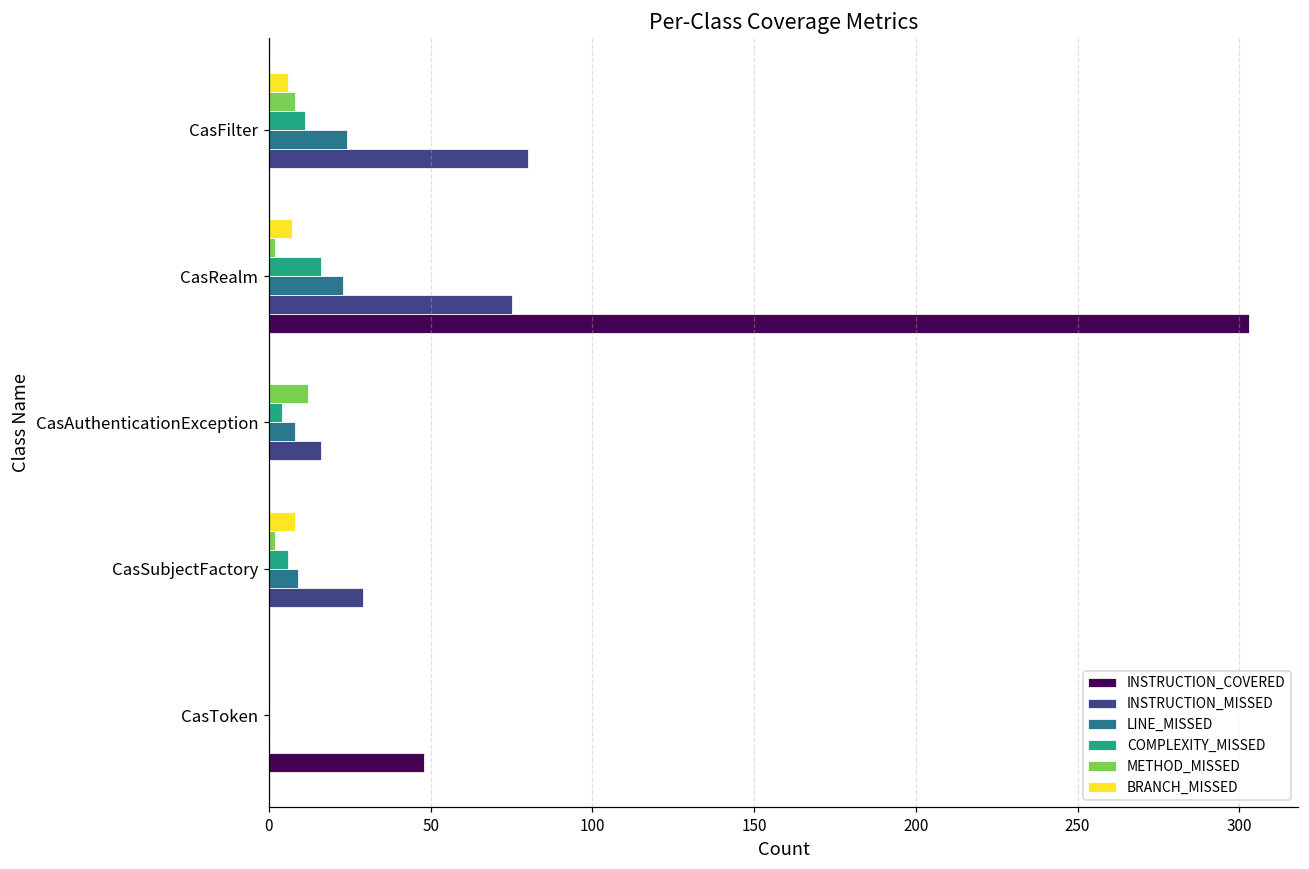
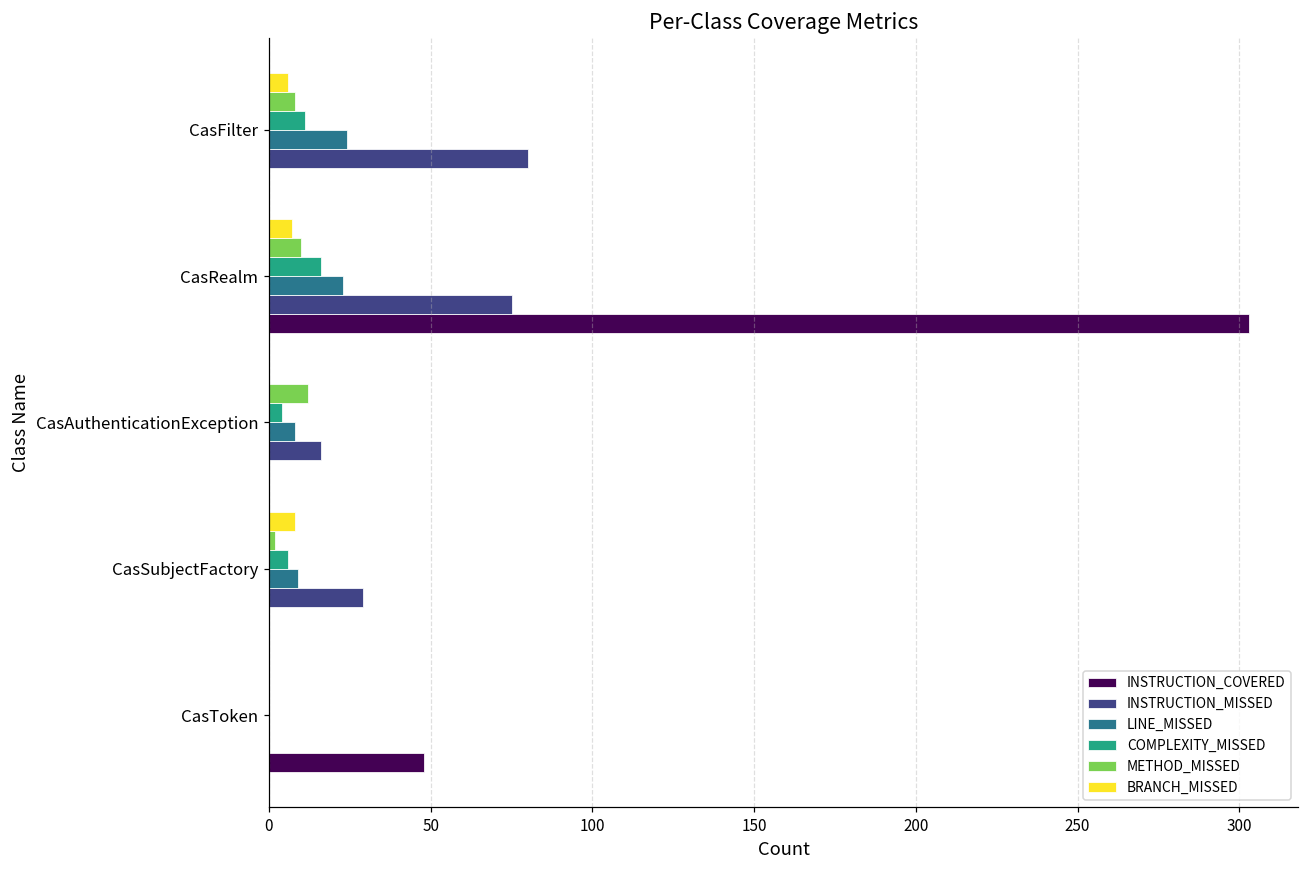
METHOD_MISSED, CasRealm: 2 -> 10
